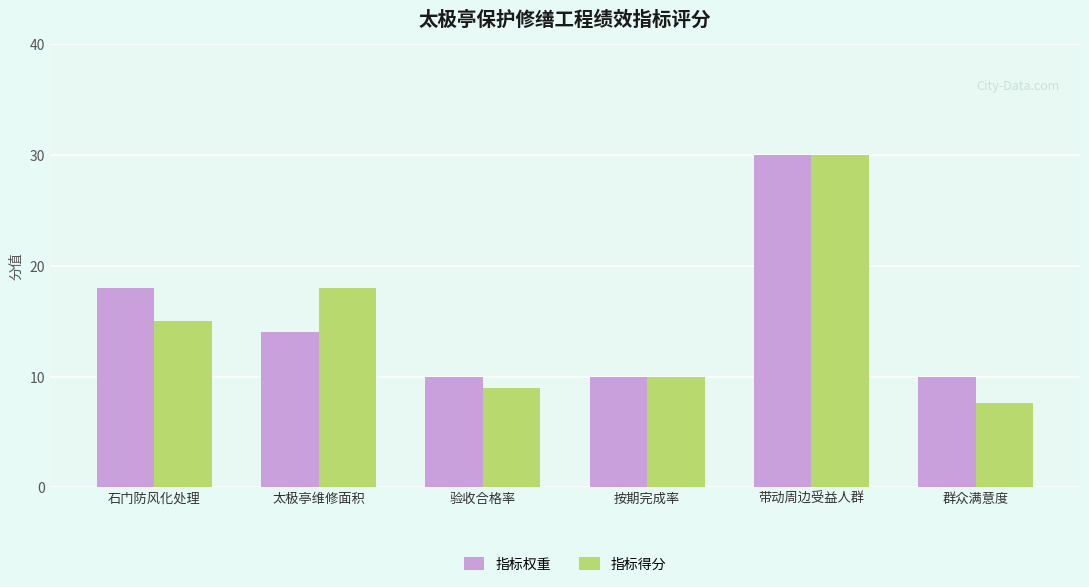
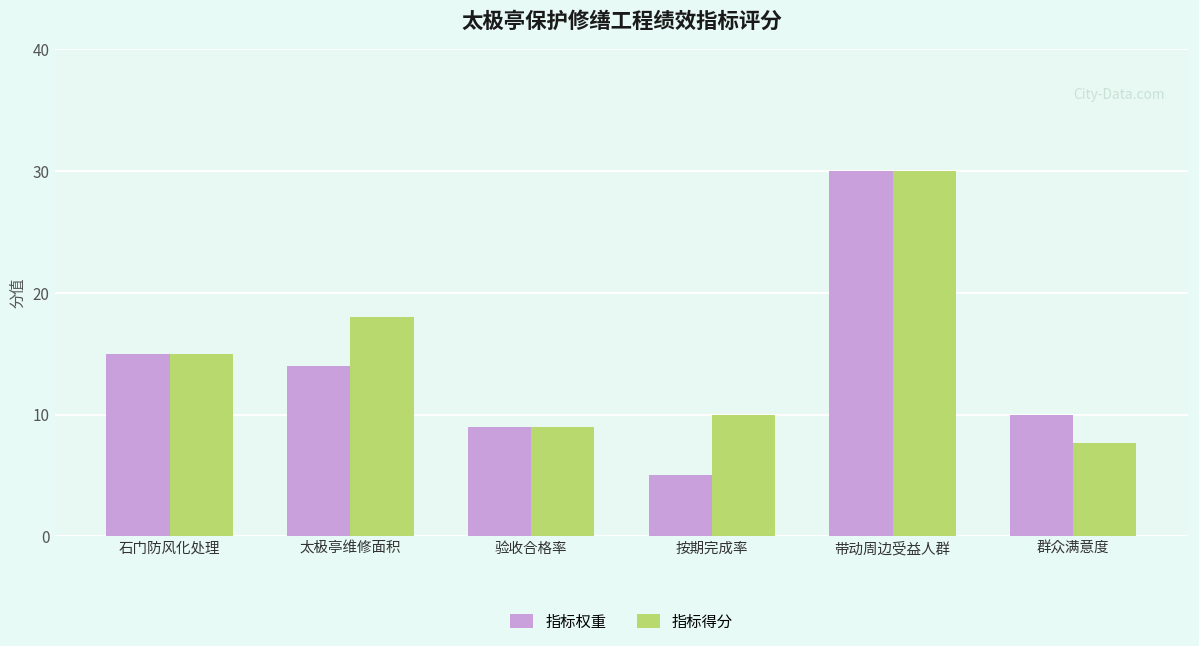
指标权重, 石门防风化处理: 18 -> 15
指标权重, 验收合格率: 10 -> 9
指标权重, 按期完成率: 10 -> 5
